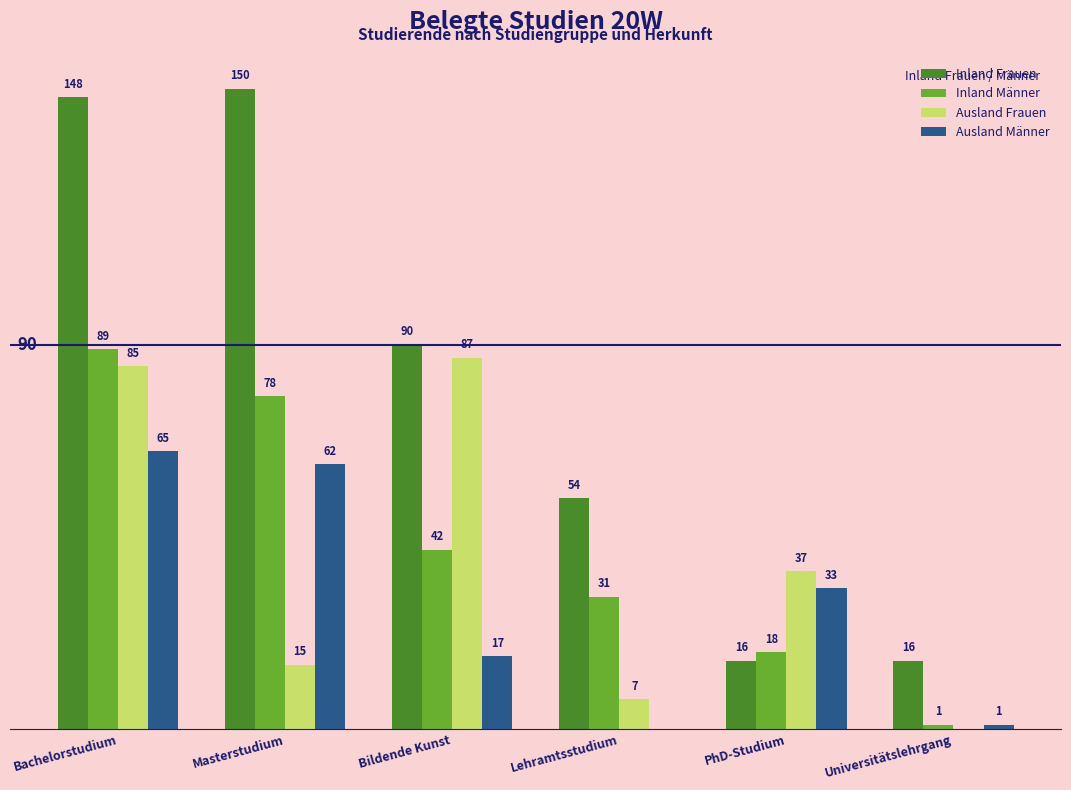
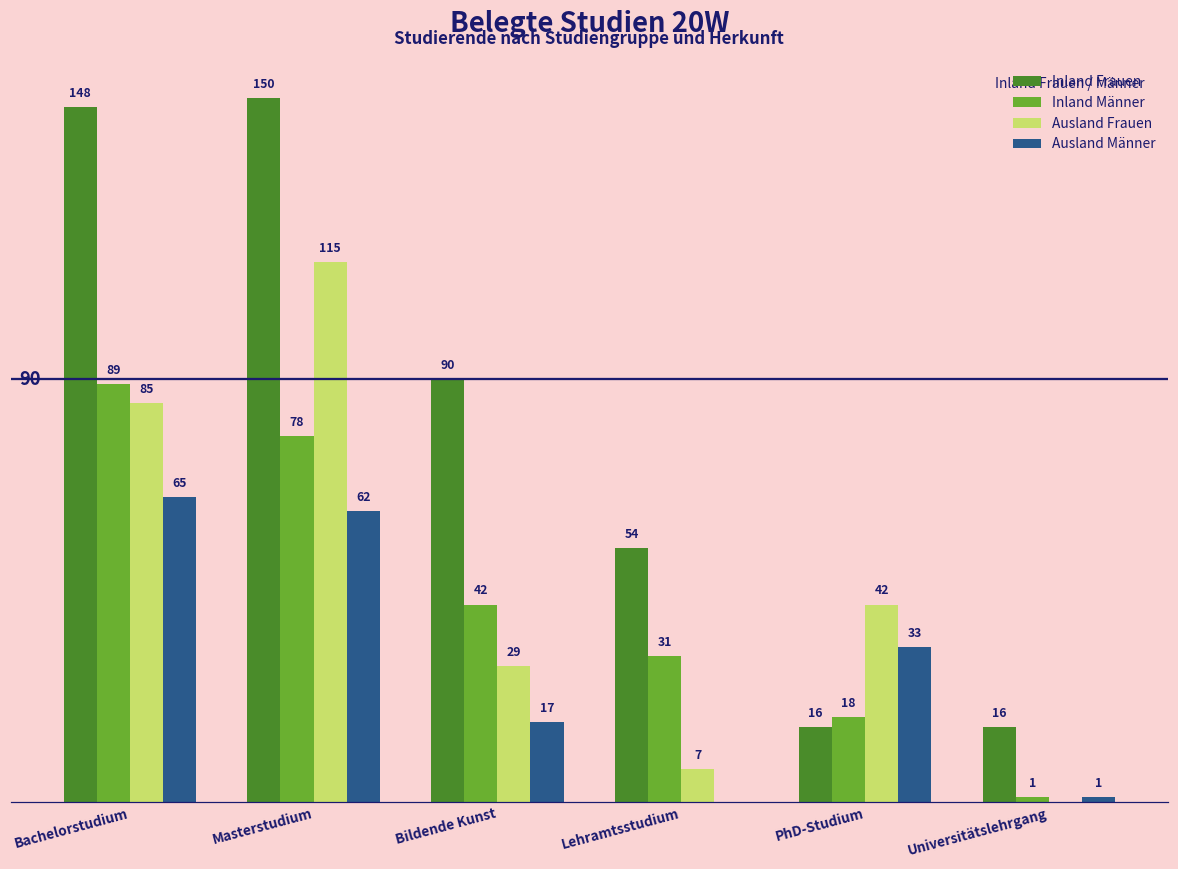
Ausland Frauen, Masterstudium: 15 -> 115
Ausland Frauen, Bildende Kunst: 87 -> 29
Ausland Frauen, PhD-Studium: 37 -> 42
